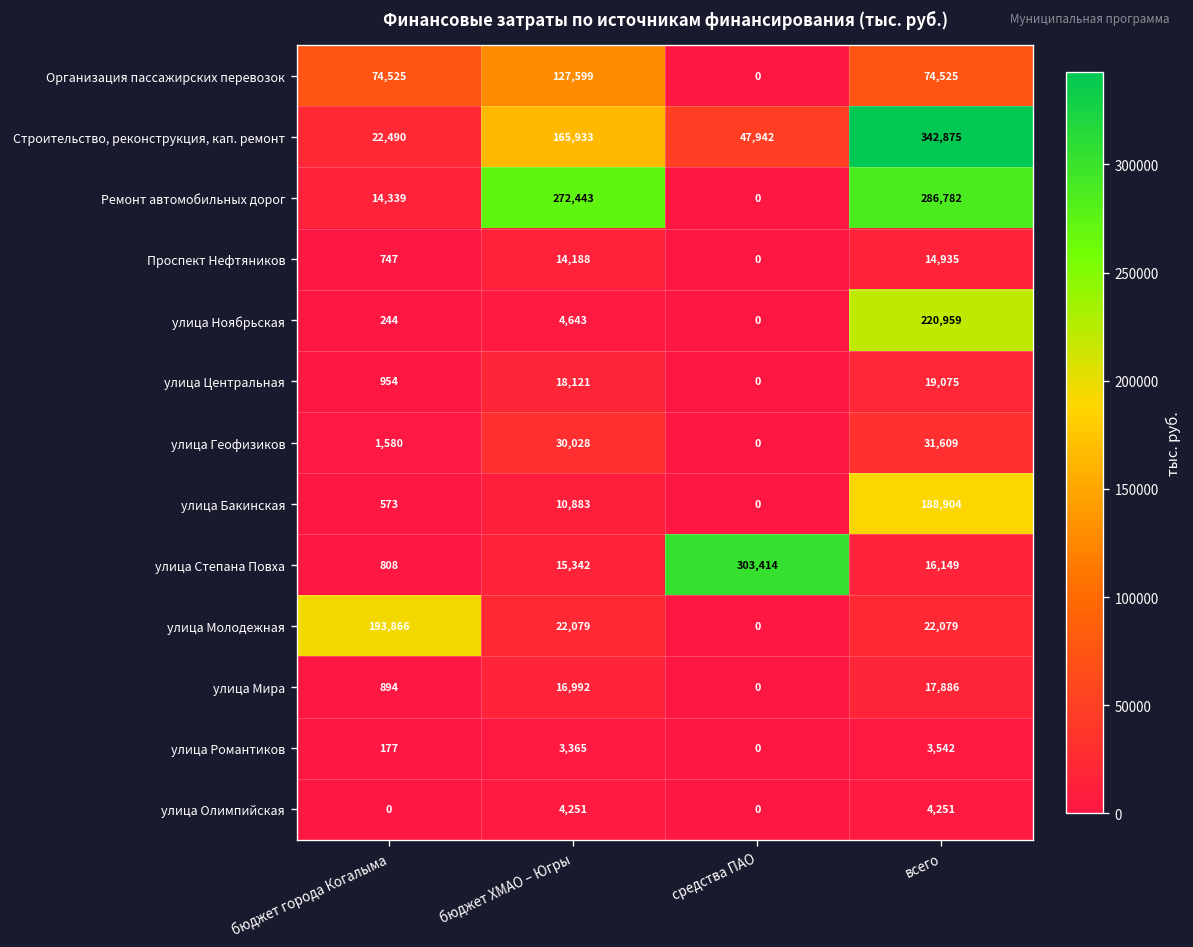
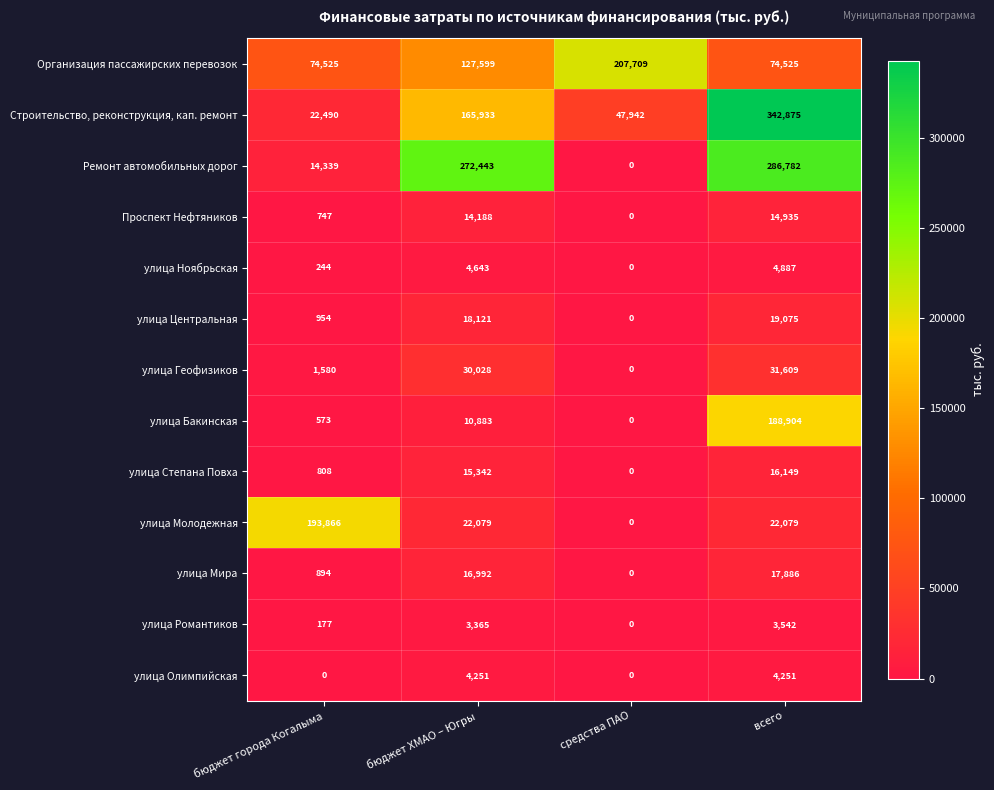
Организация пассажирских перевозок, средства ПАО: 0 -> 207,709
улица Ноябрьская, всего: 220,959 -> 4,887
улица Степана Повха, средства ПАО: 303,414 -> 0
